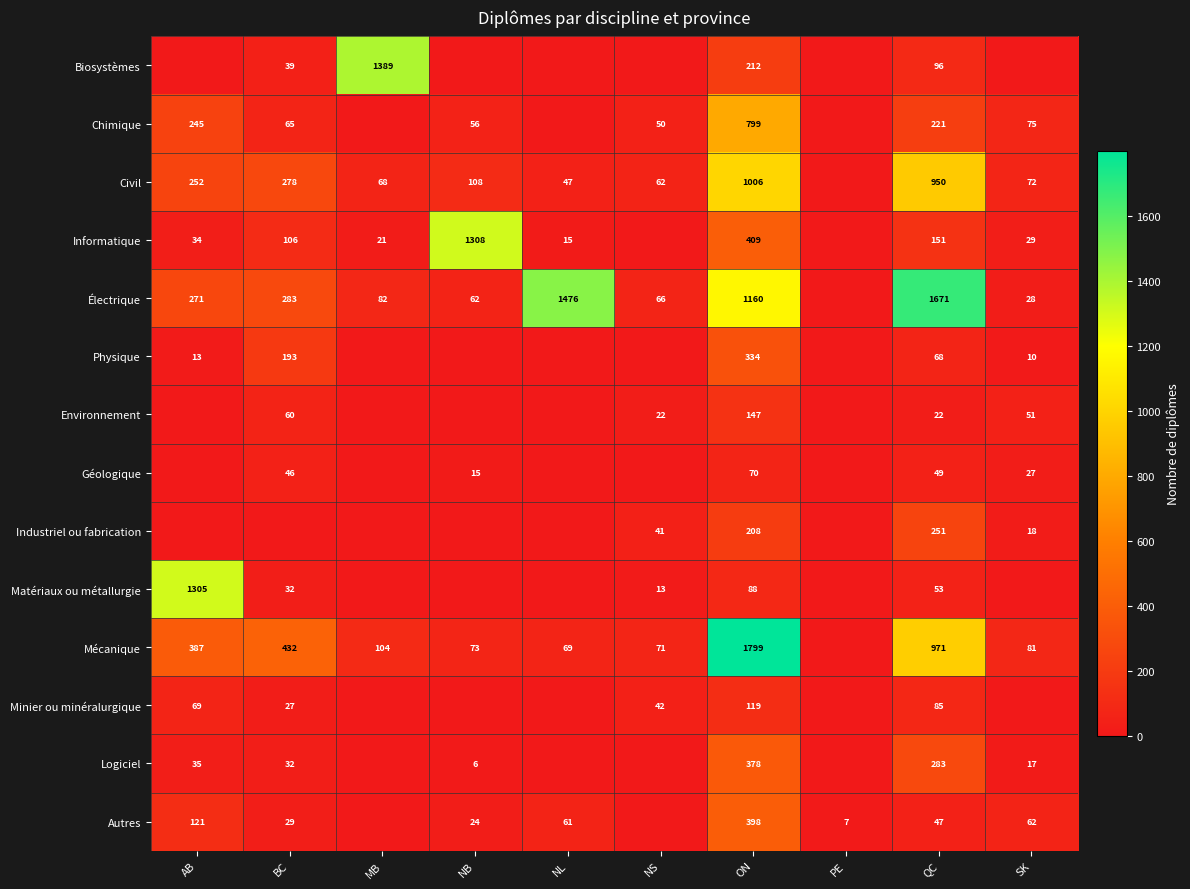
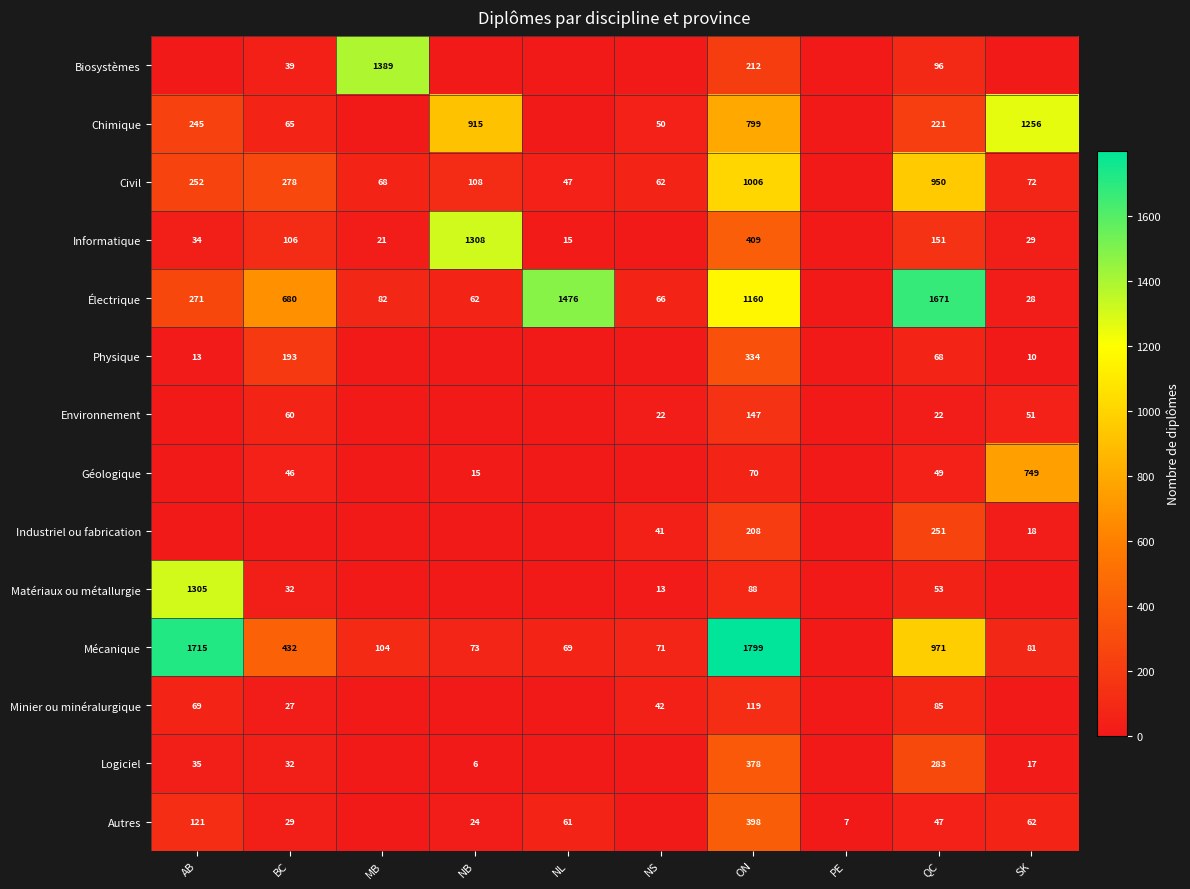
Chimique, NB: 56 -> 915
Chimique, SK: 75 -> 1256
Électrique, BC: 283 -> 680
Géologique, SK: 27 -> 749
Mécanique, AB: 387 -> 1715
